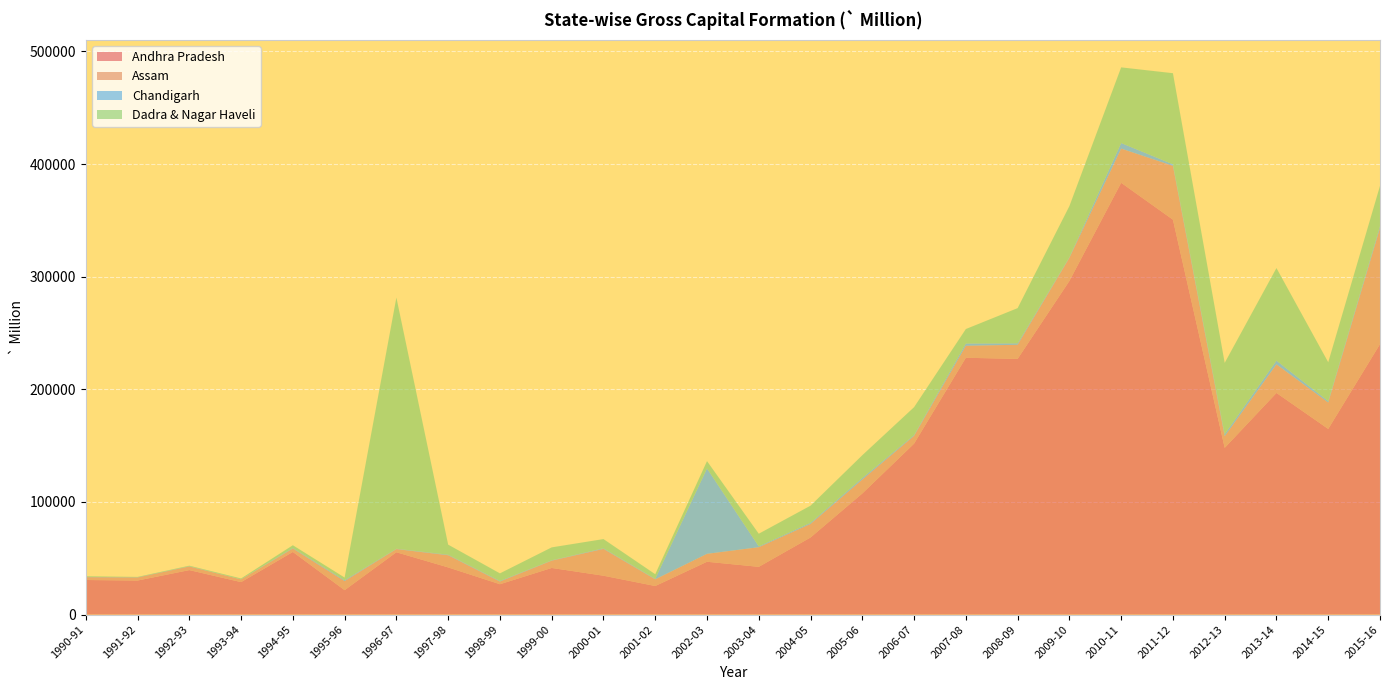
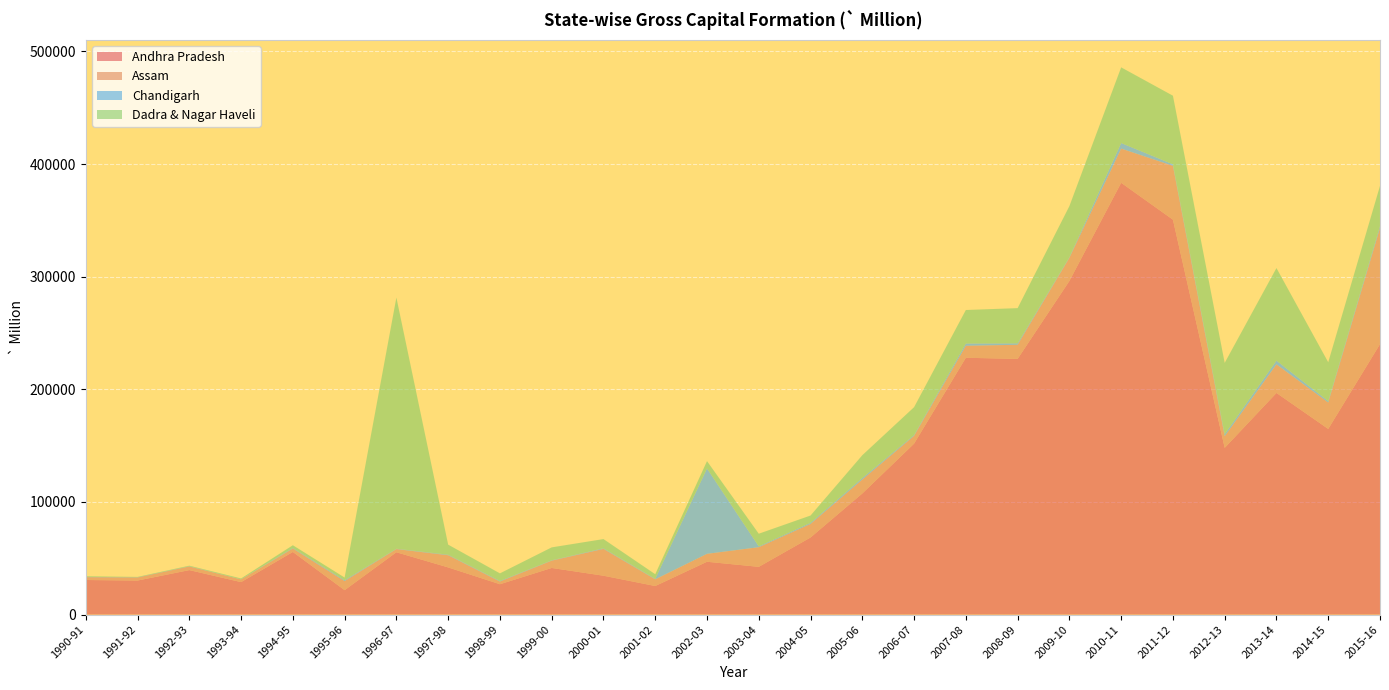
Dadra & Nagar Haveli, 2004-05: 15000 -> 6000
Dadra & Nagar Haveli, 2007-08: 13000 -> 30000
Dadra & Nagar Haveli, 2011-12: 81000 -> 61000
